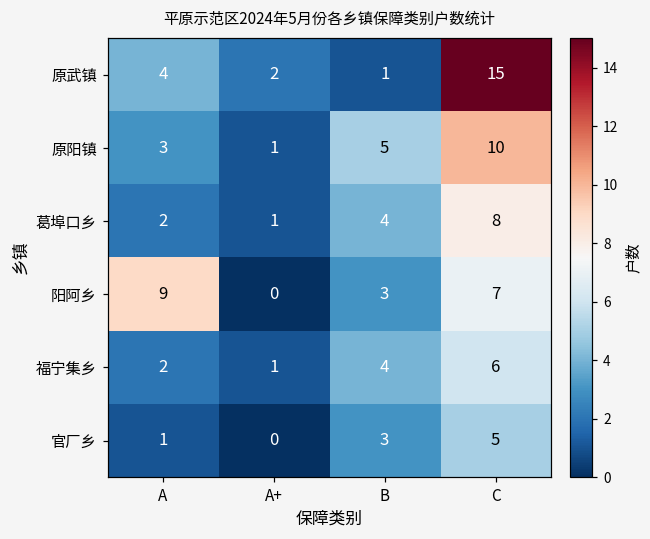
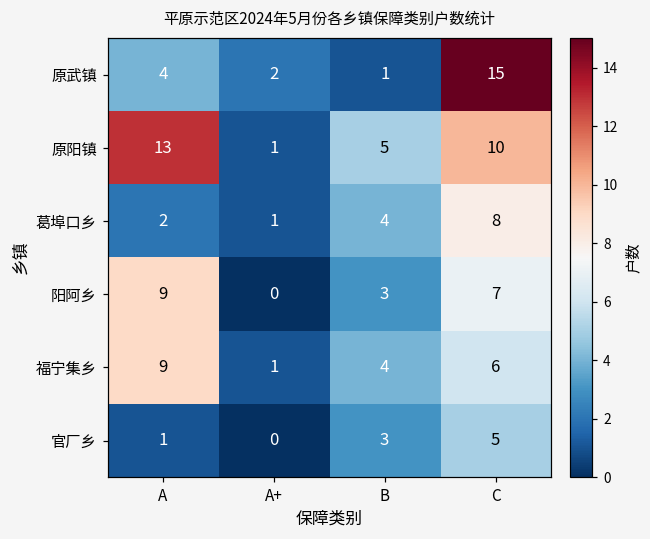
原阳镇, A: 3 -> 13
福宁集乡, A: 2 -> 9
